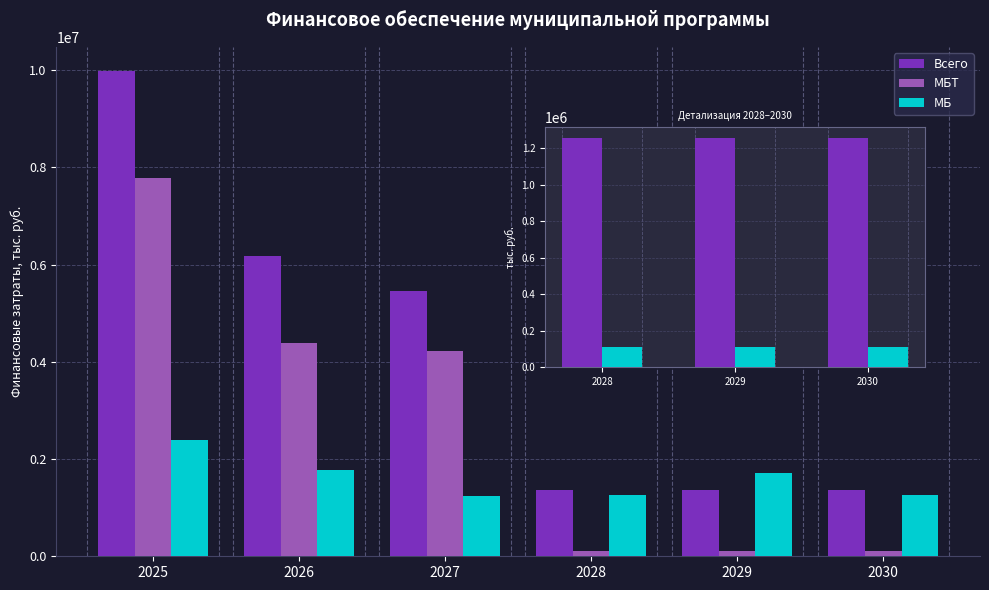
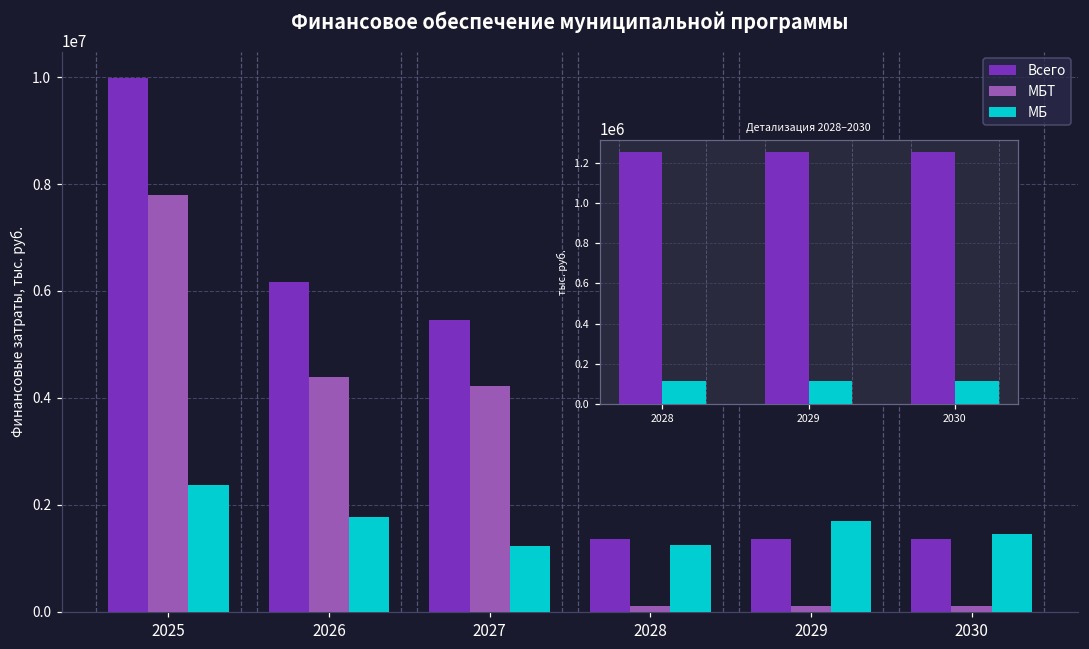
Финансовое обеспечение муниципальной программы, МБ, 2030: 1300000 -> 1500000
